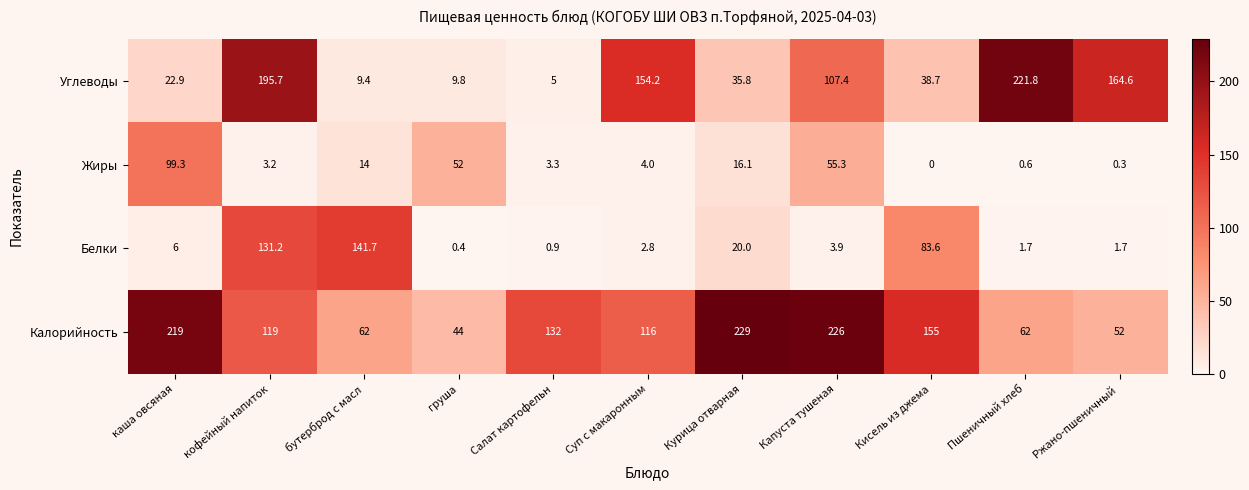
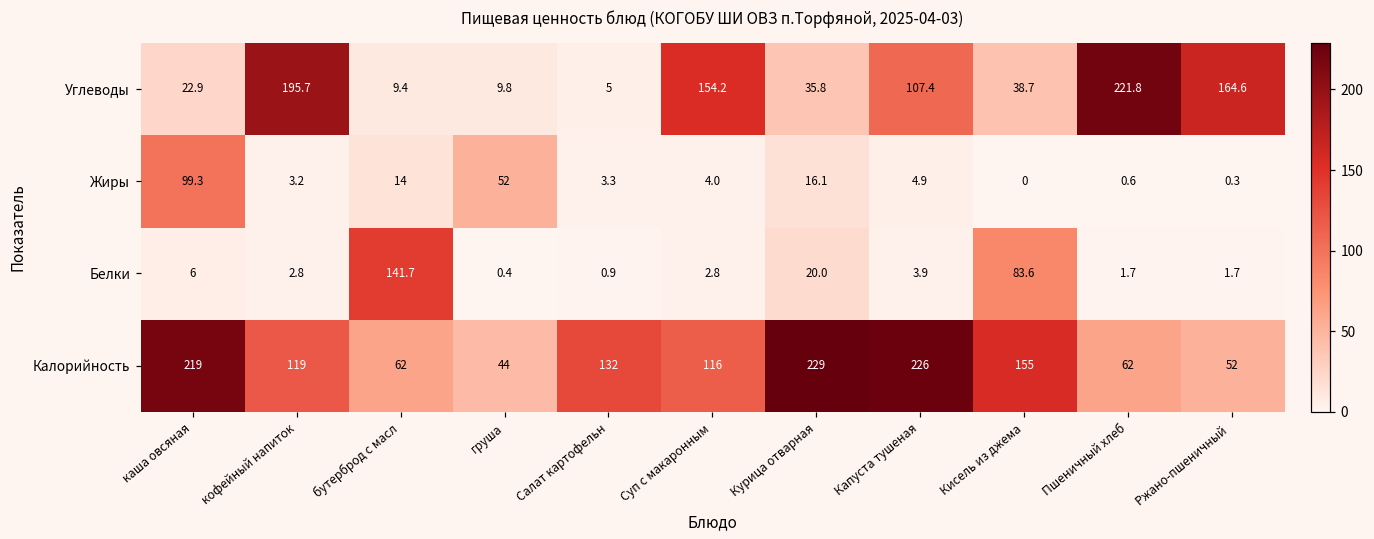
Жиры, Капуста тушеная: 55.3 -> 4.9
Белки, кофейный напиток: 131.2 -> 2.8
